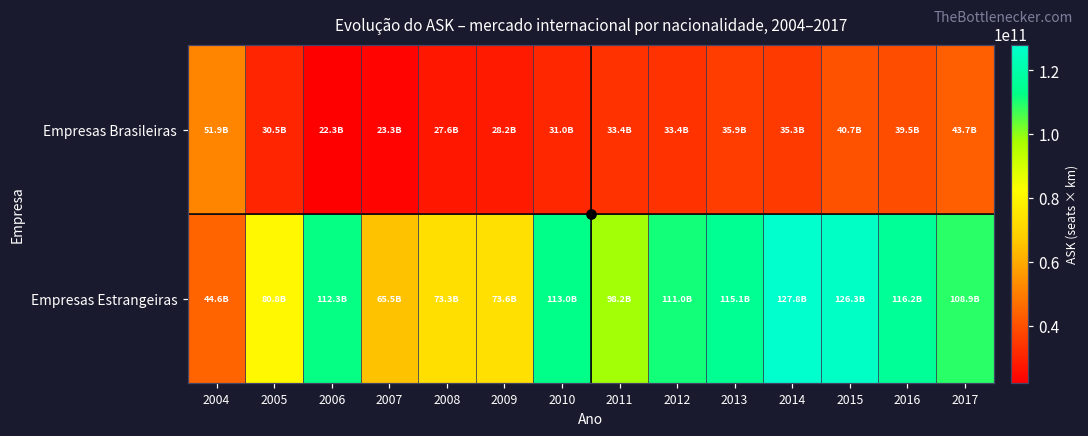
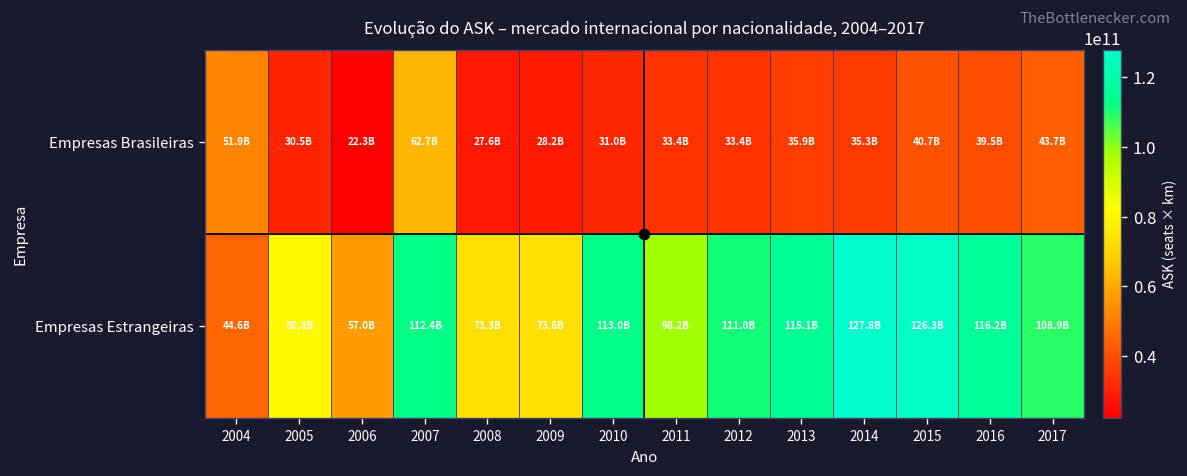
Empresas Brasileiras, 2007: 23.3B -> 62.7B
Empresas Estrangeiras, 2006: 112.3B -> 57.0B
Empresas Estrangeiras, 2007: 65.5B -> 112.4B
